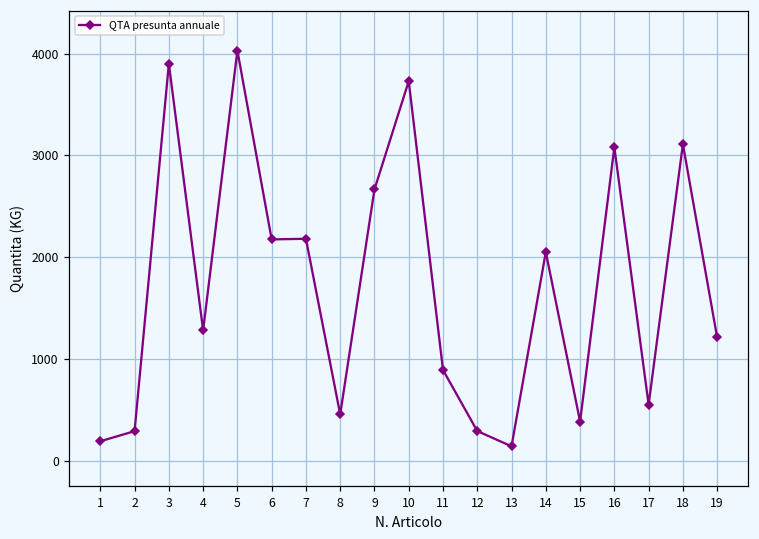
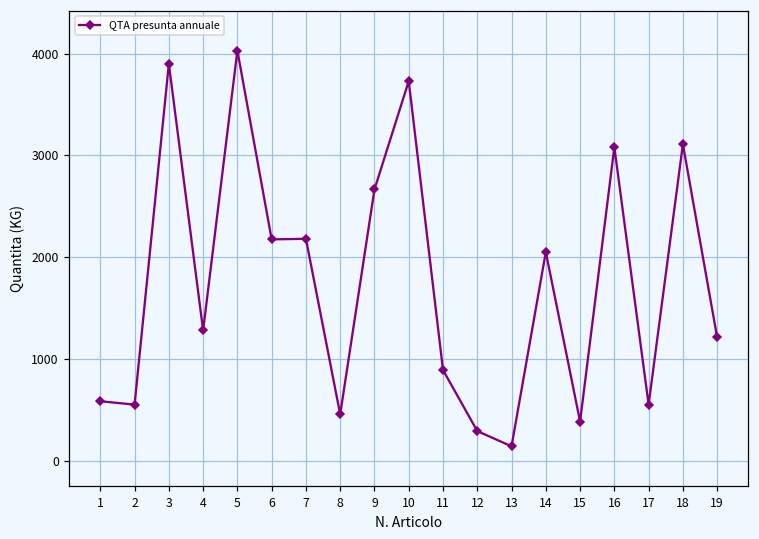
1: 200 -> 600
2: 300 -> 600
